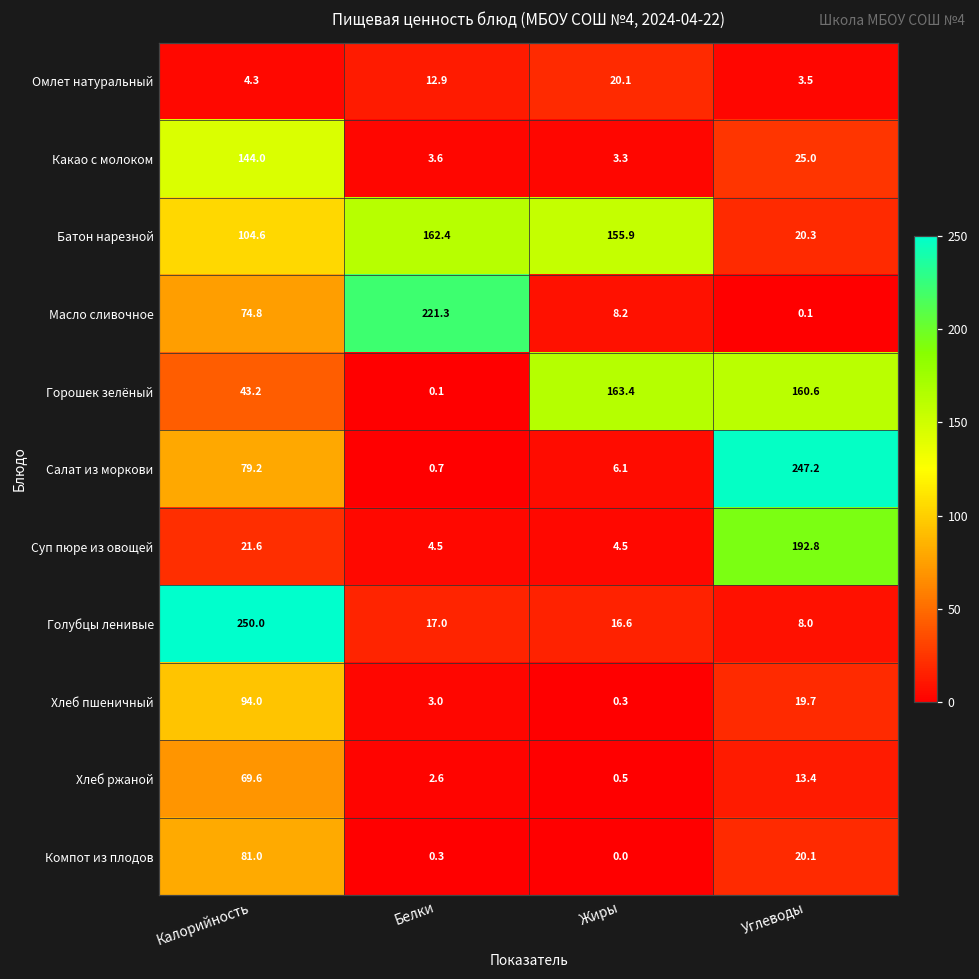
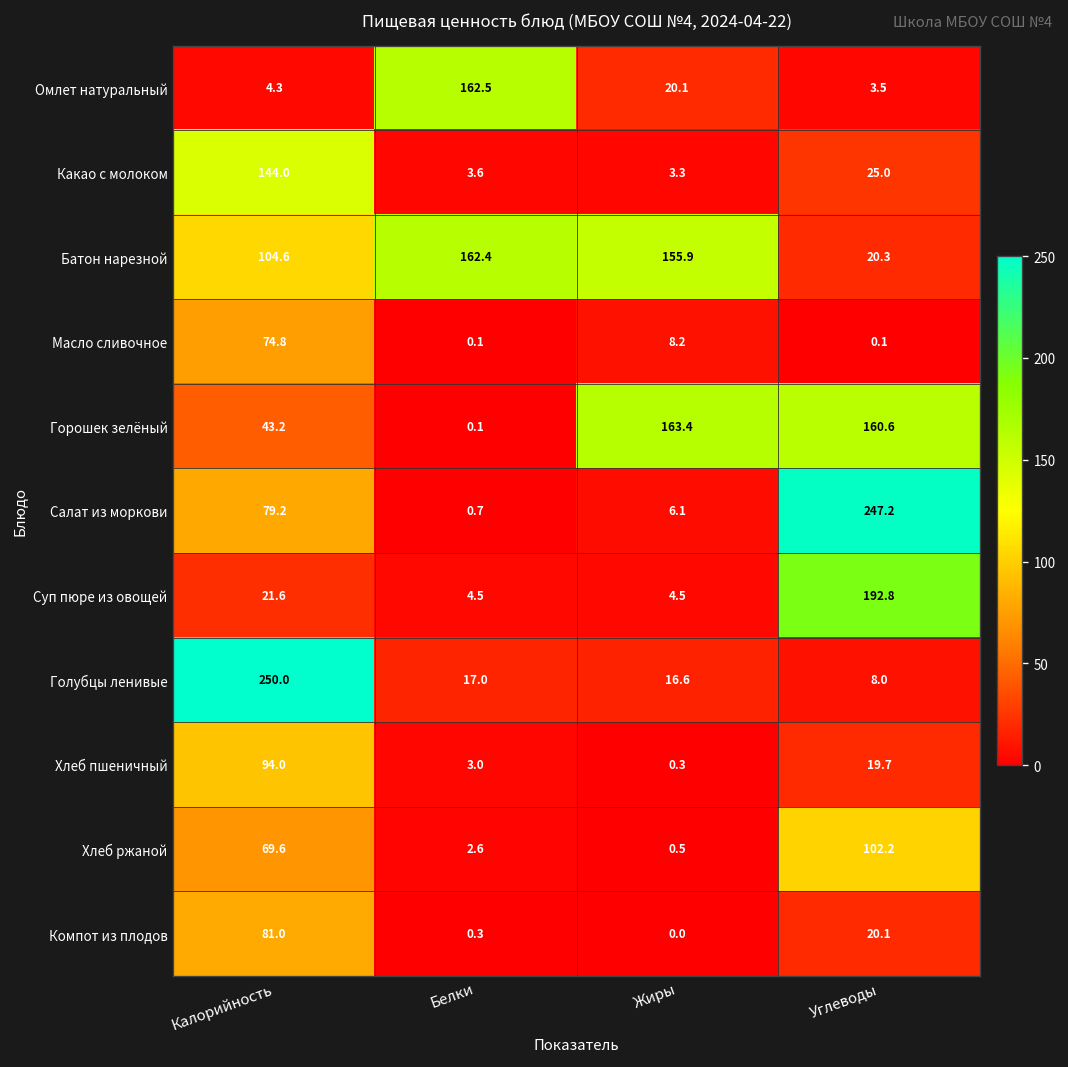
Омлет натуральный, Белки: 12.9 -> 162.5
Масло сливочное, Белки: 221.3 -> 0.1
Хлеб ржаной, Углеводы: 13.4 -> 102.2
